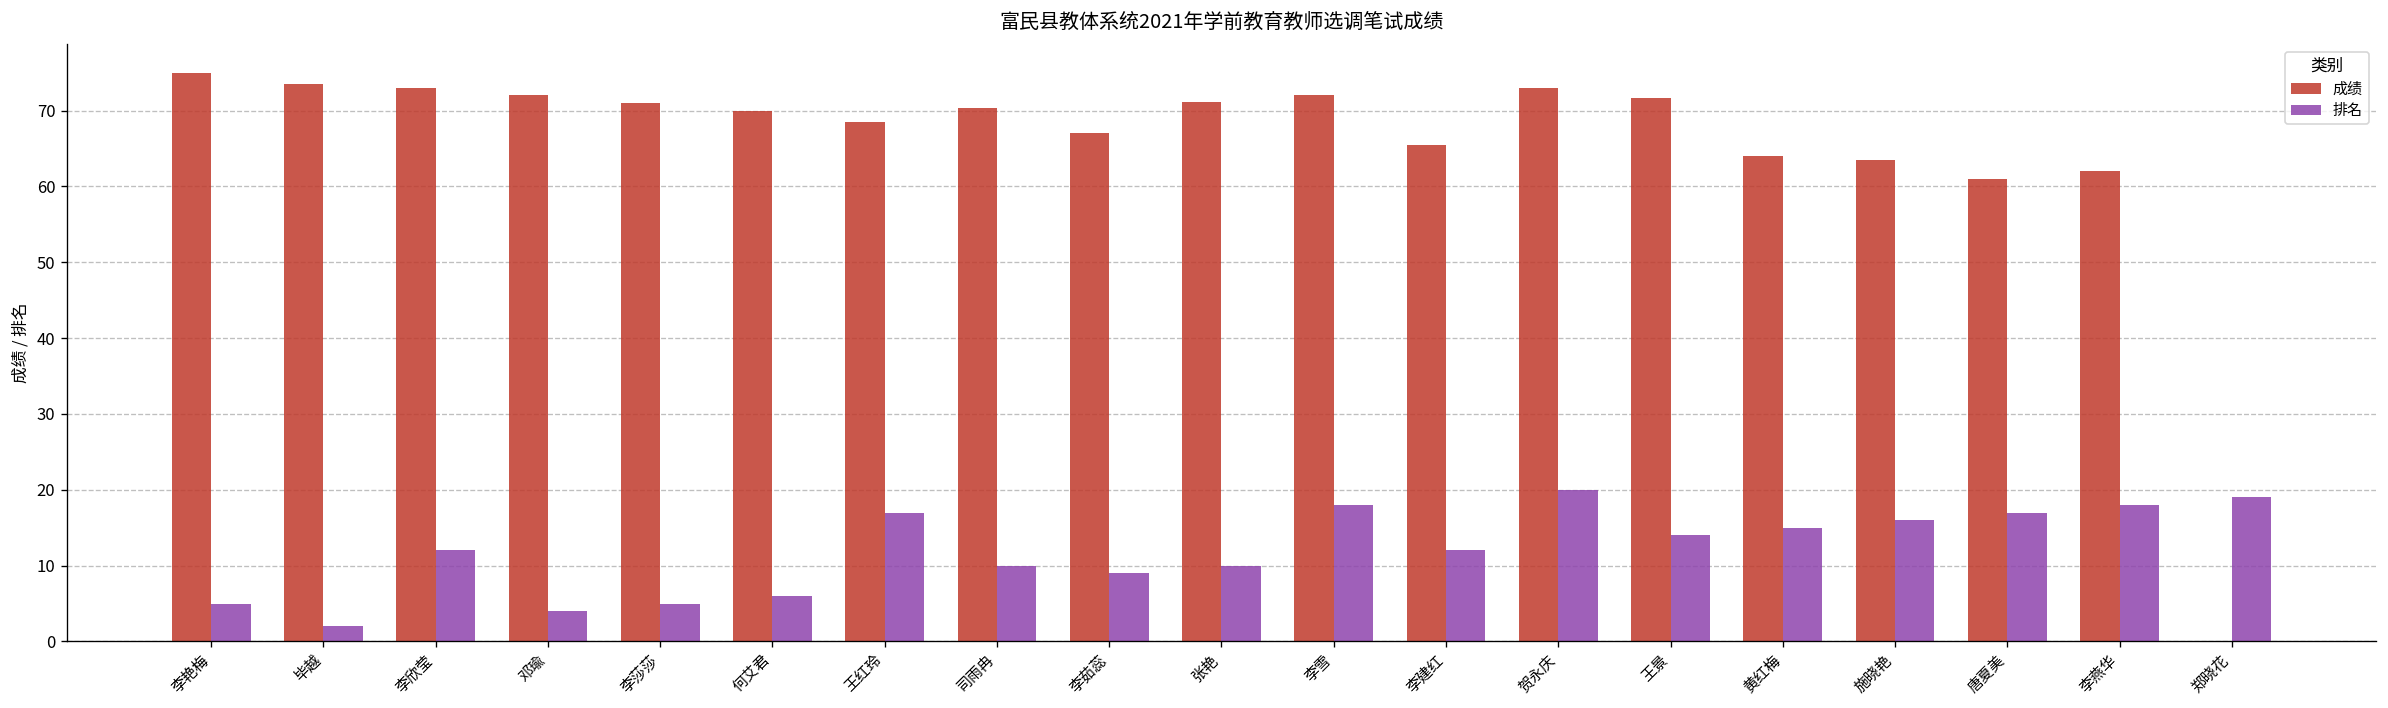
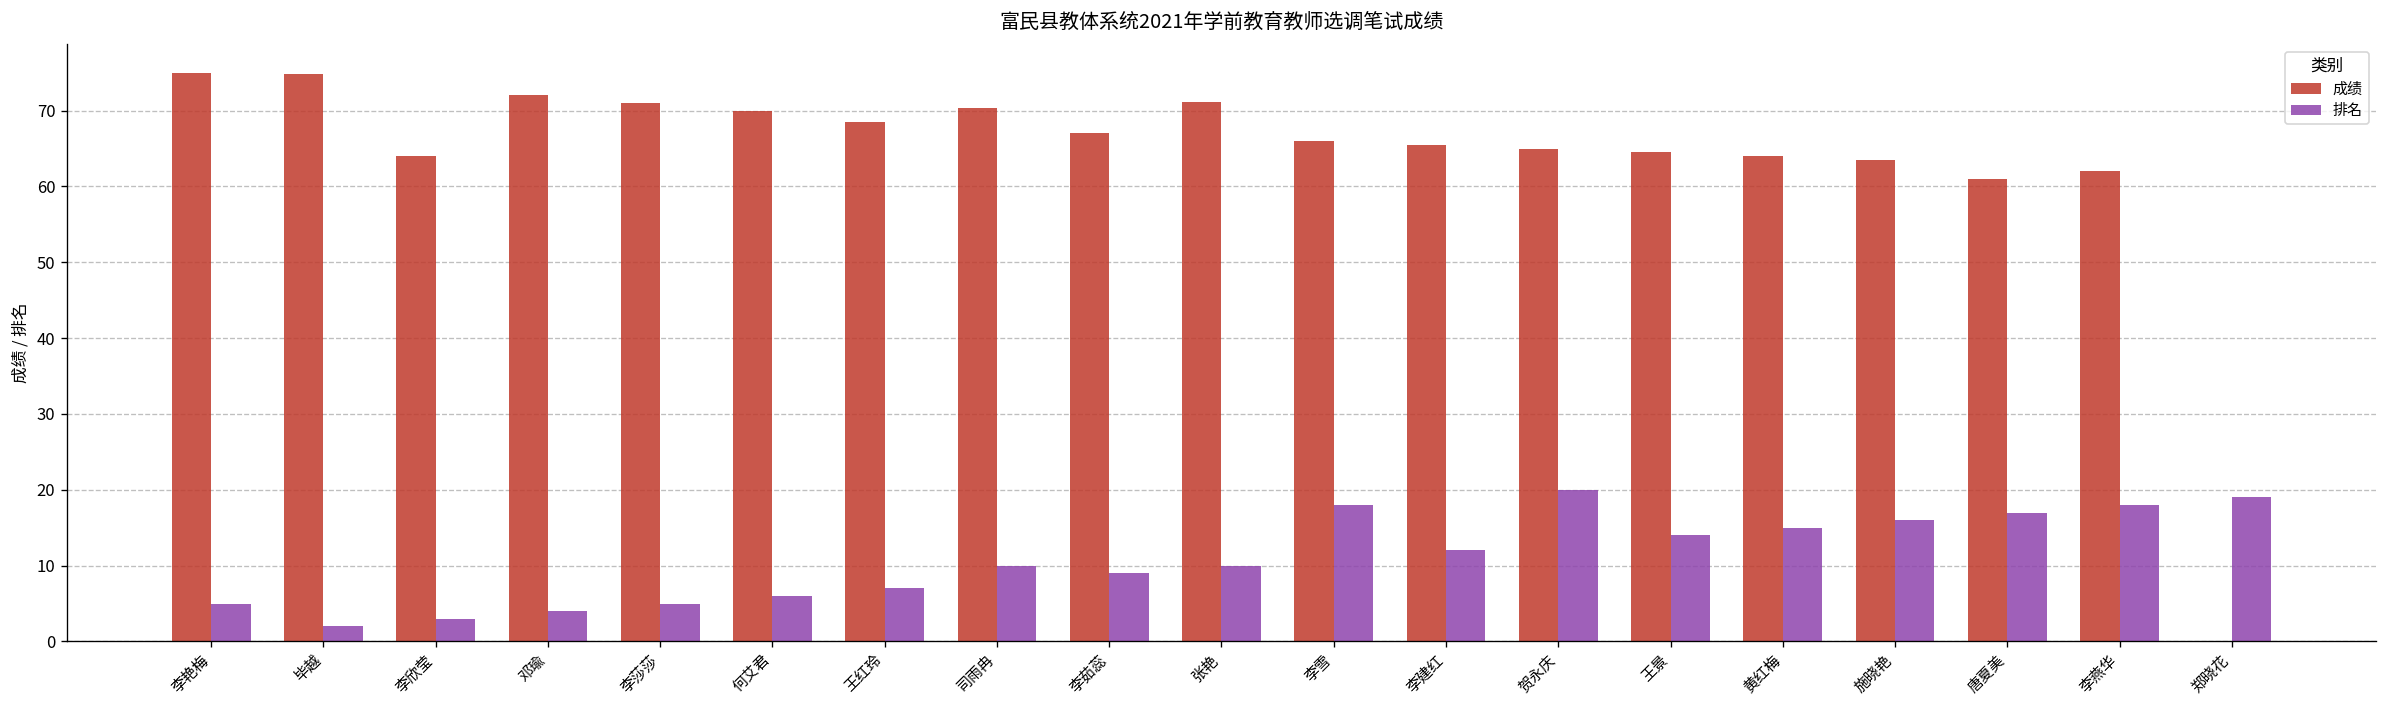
成绩, 毕越: 74 -> 75
成绩, 李欣莹: 73 -> 64
排名, 李欣莹: 12 -> 3
排名, 王红玲: 17 -> 7
成绩, 李雪: 72 -> 66
成绩, 贺永庆: 73 -> 65
成绩, 王景: 72 -> 65
